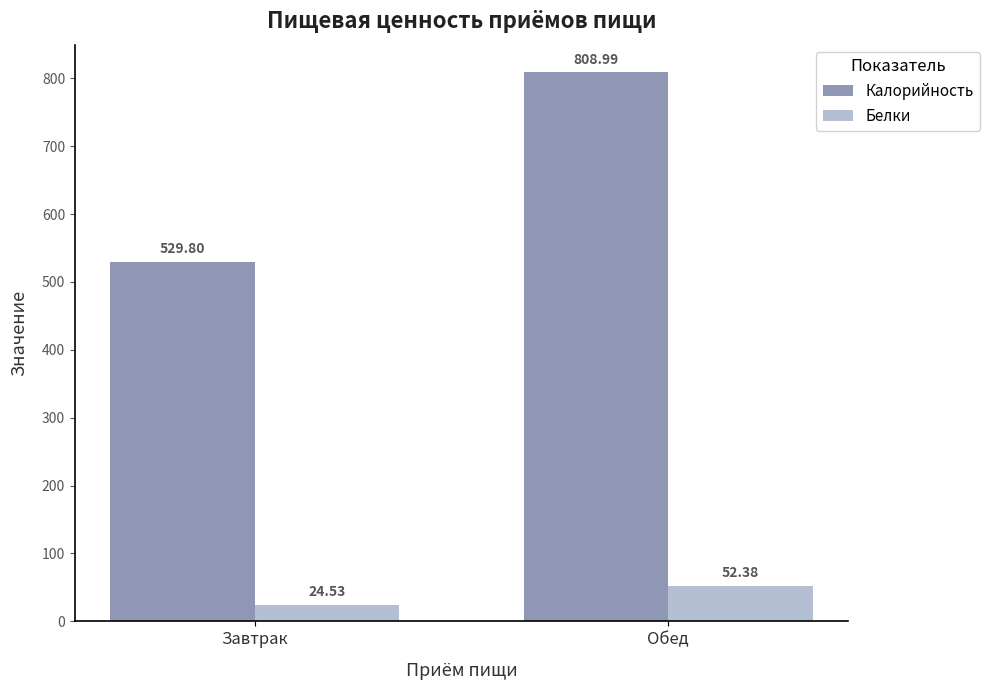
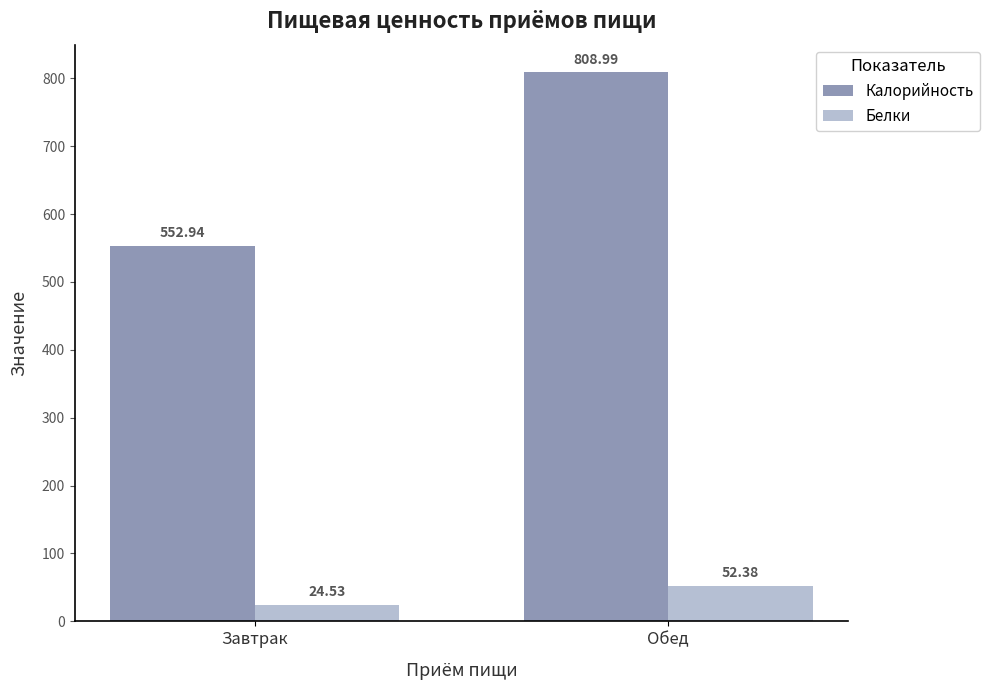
Калорийность, Завтрак: 529.80 -> 552.94
